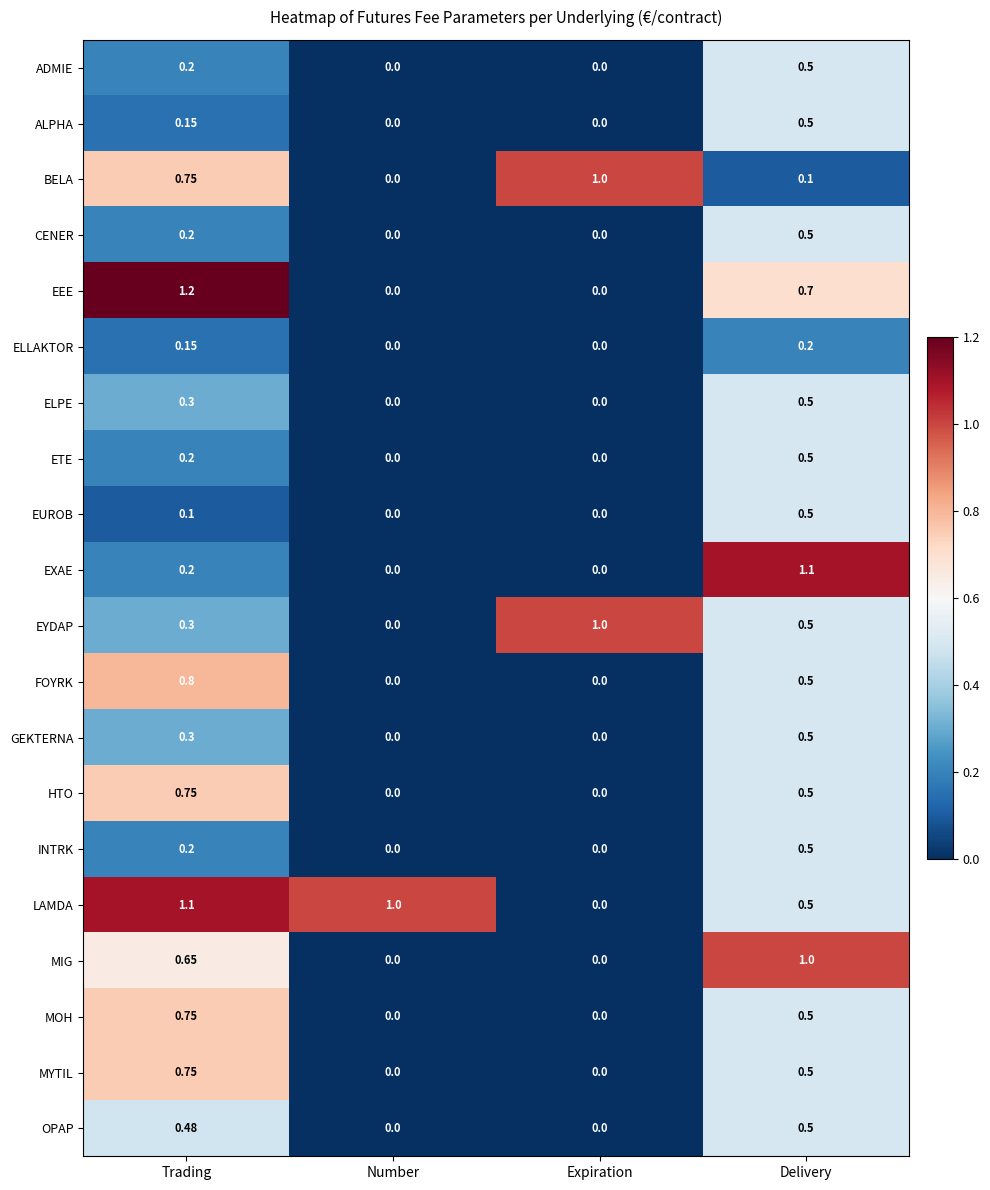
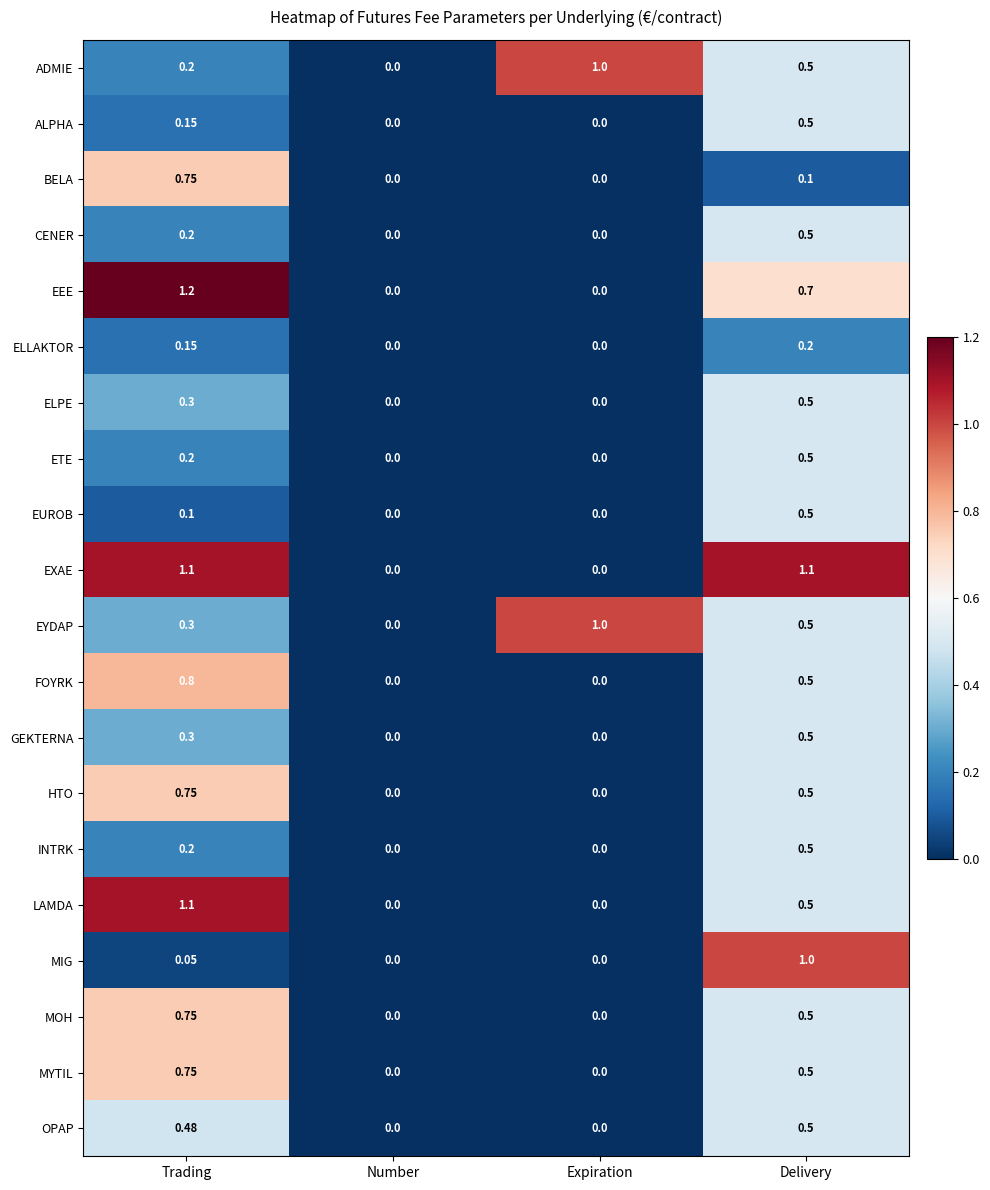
ADMIE, Expiration: 0.0 -> 1.0
BELA, Expiration: 1.0 -> 0.0
EXAE, Trading: 0.2 -> 1.1
LAMDA, Number: 1.0 -> 0.0
MIG, Trading: 0.65 -> 0.05
